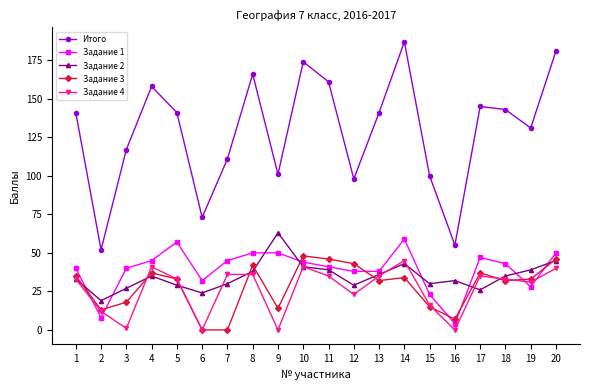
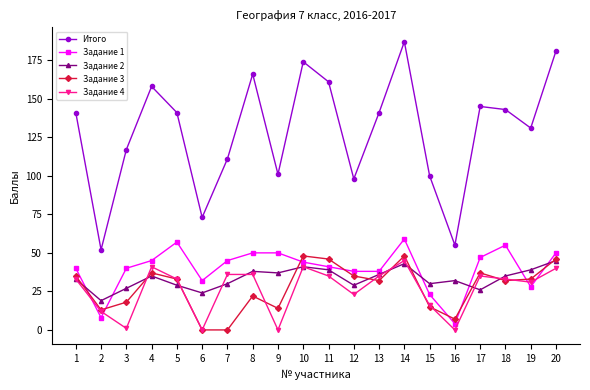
Задание 3, 8: 42 -> 22
Задание 2, 9: 63 -> 37
Задание 3, 12: 43 -> 35
Задание 3, 14: 34 -> 48
Задание 1, 18: 43 -> 55
